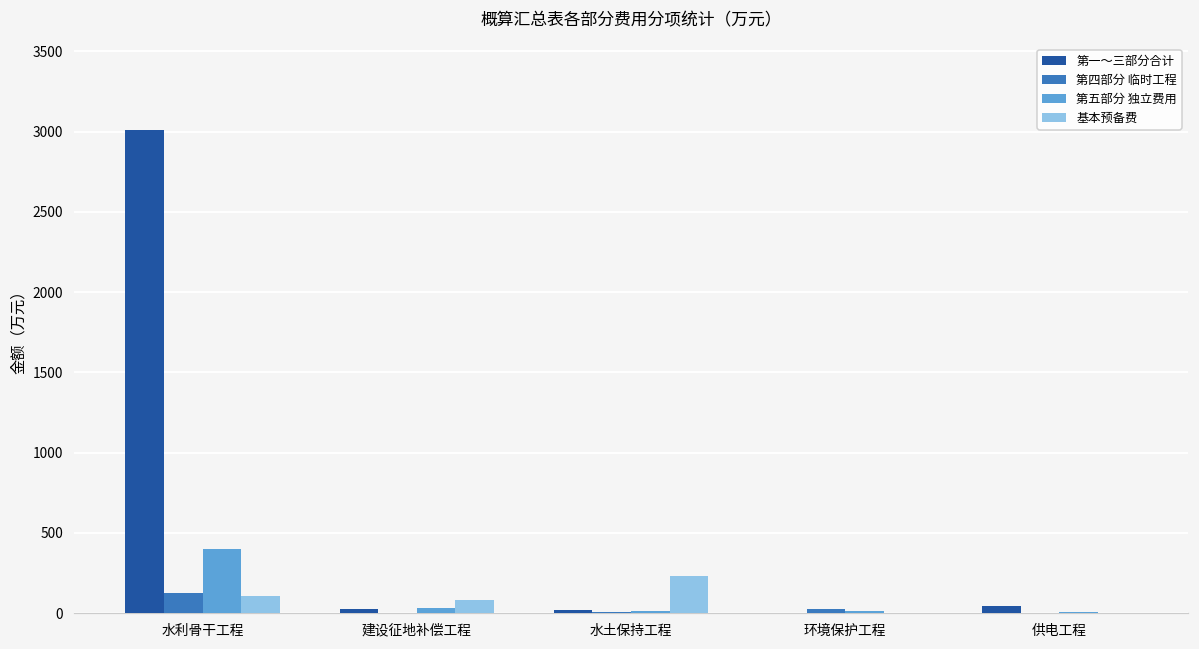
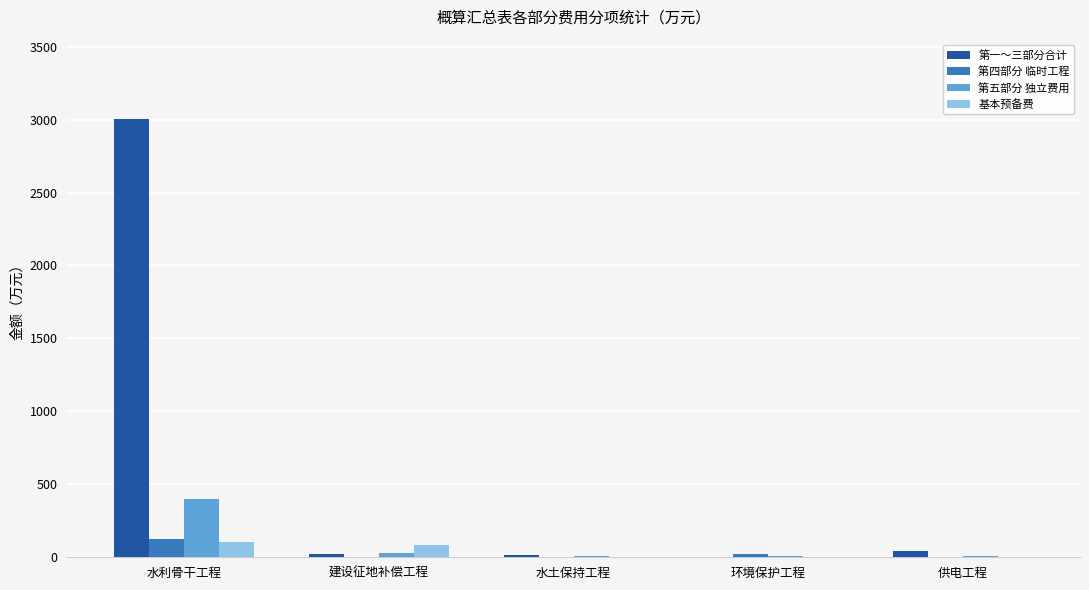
基本预备费, 水土保持工程: 230 -> 0
